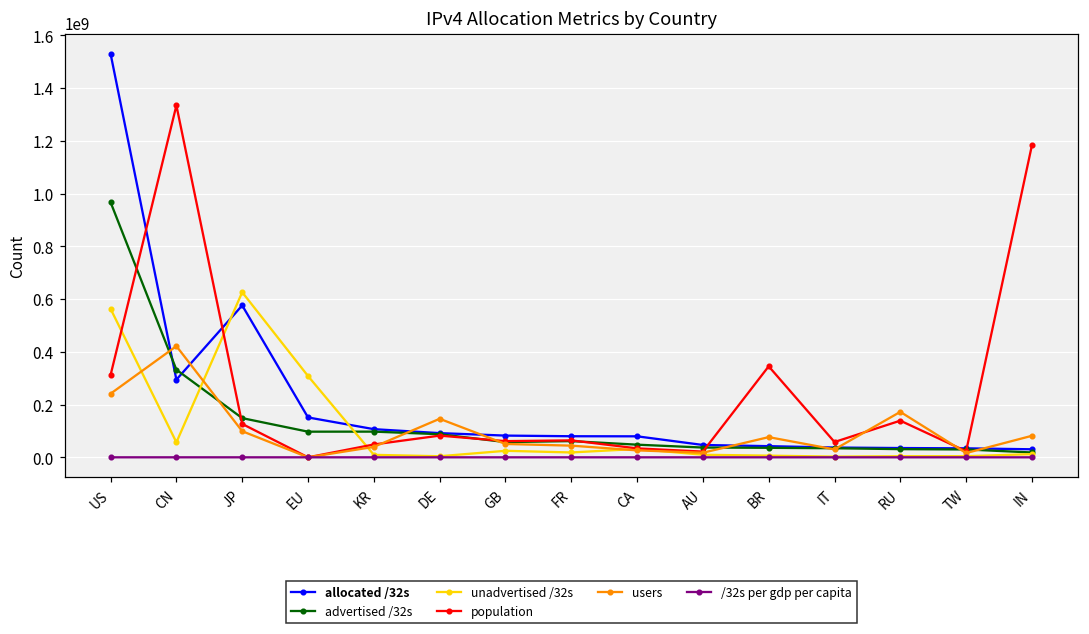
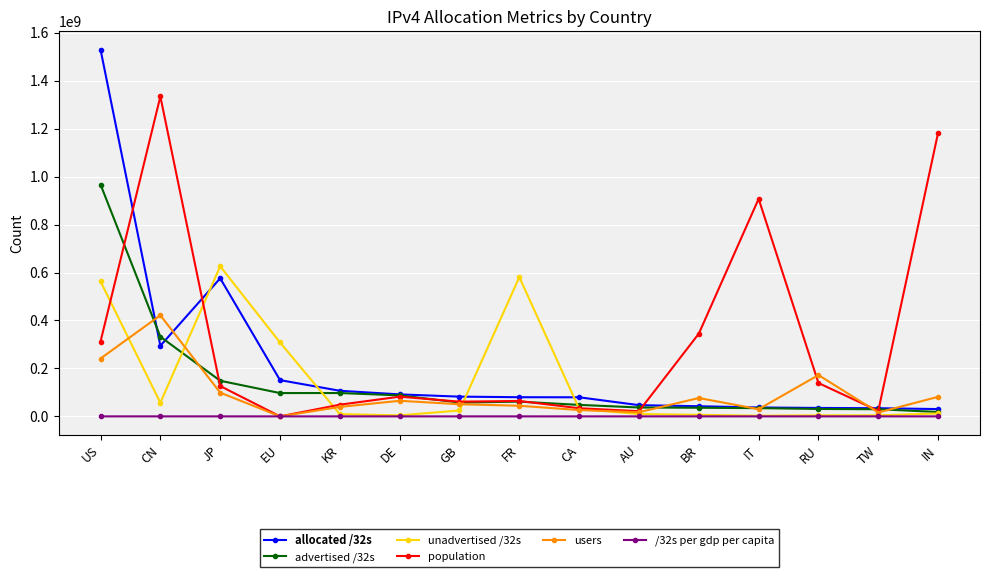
users, DE: 150000000 -> 70000000
unadvertised /32s, FR: 20000000 -> 580000000
population, IT: 60000000 -> 910000000
